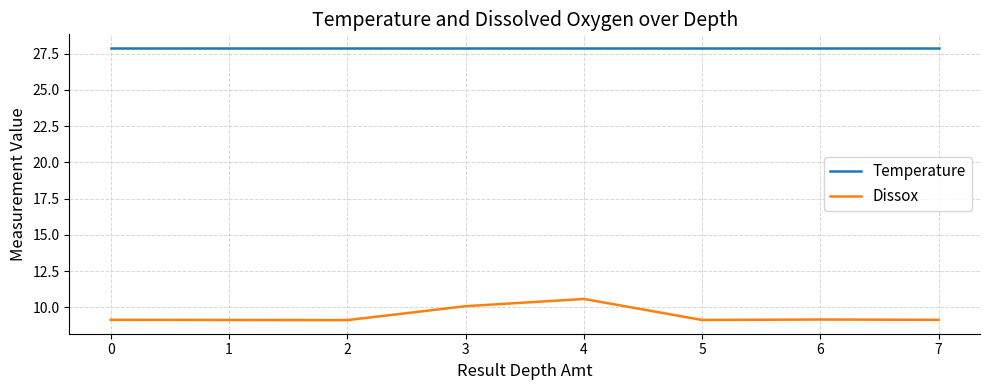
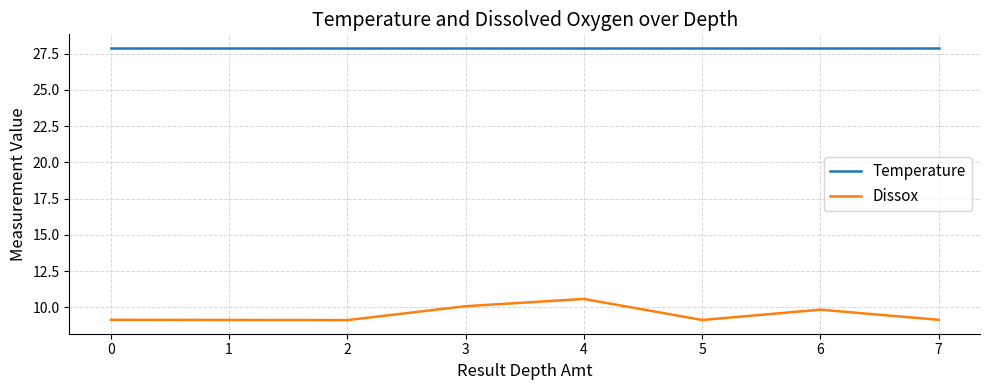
Dissox, 6: 9.2 -> 9.8
